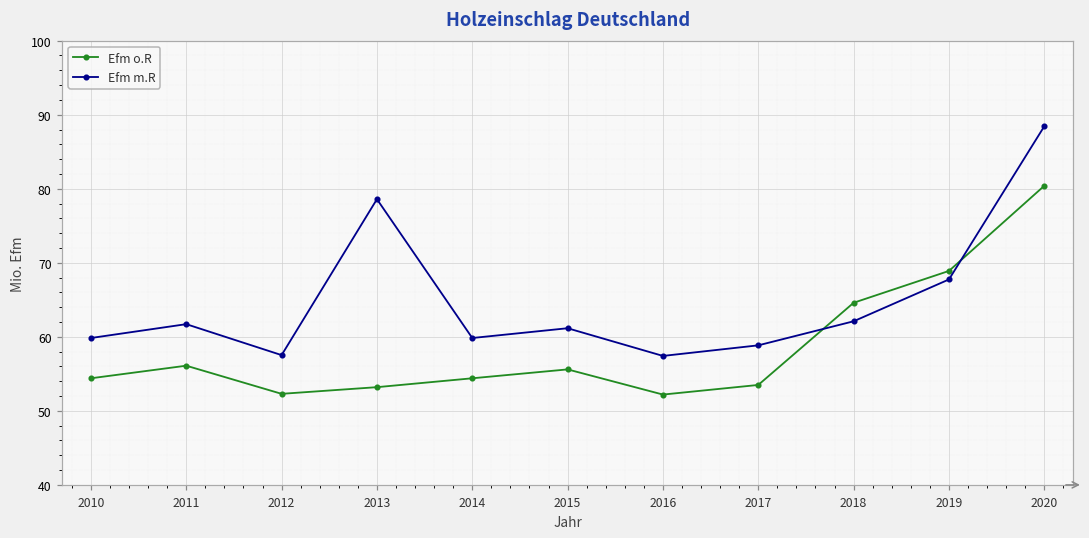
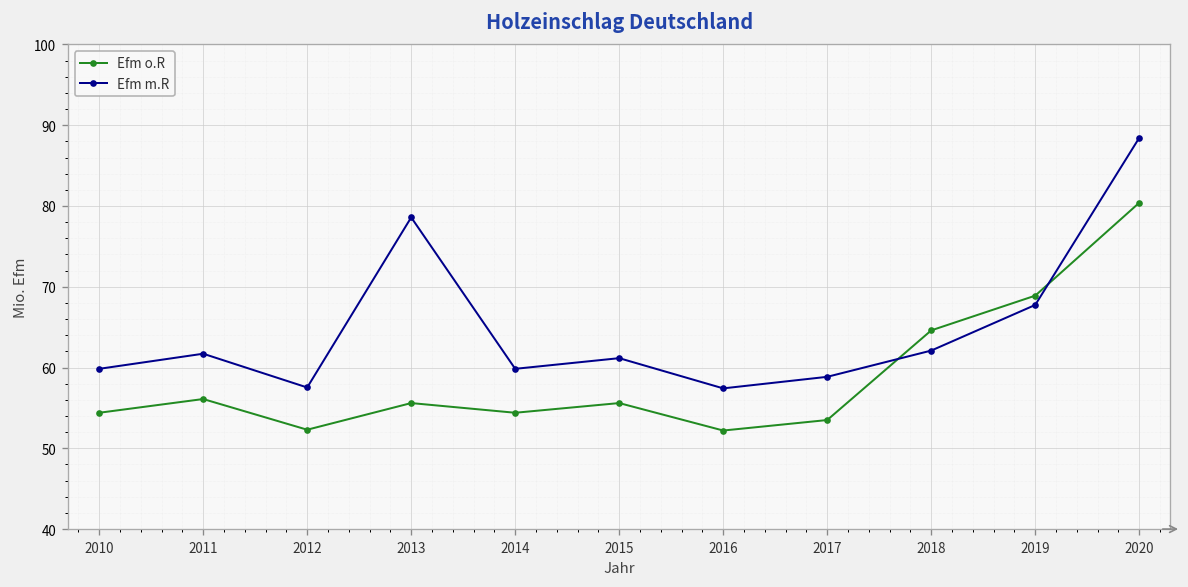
Efm o.R, 2013: 53 -> 56
